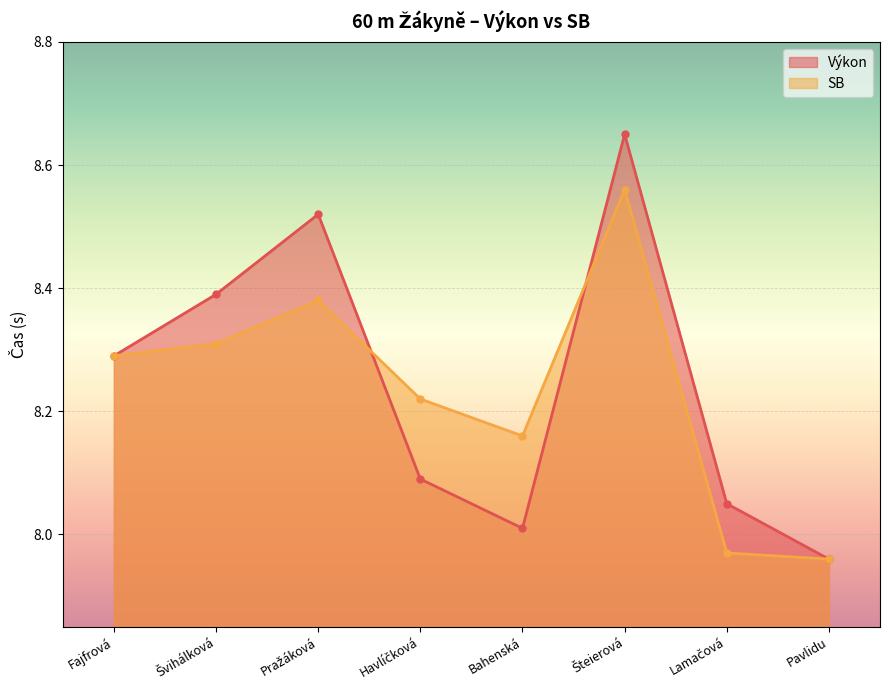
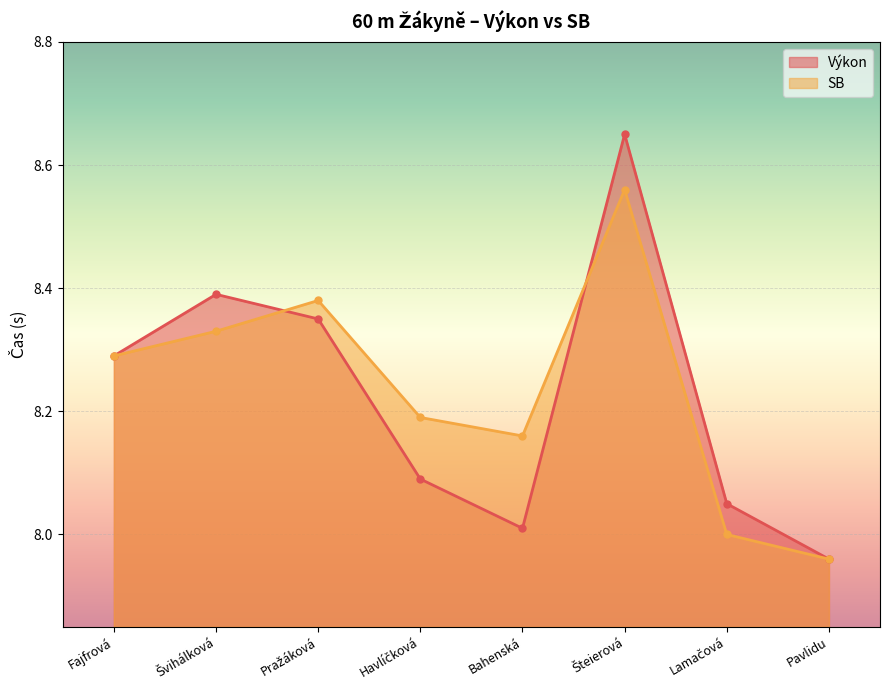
SB, Švihálková: 8.31 -> 8.33
Výkon, Pražáková: 8.52 -> 8.35
SB, Havlíčková: 8.22 -> 8.19
SB, Lamačová: 7.97 -> 8.00
